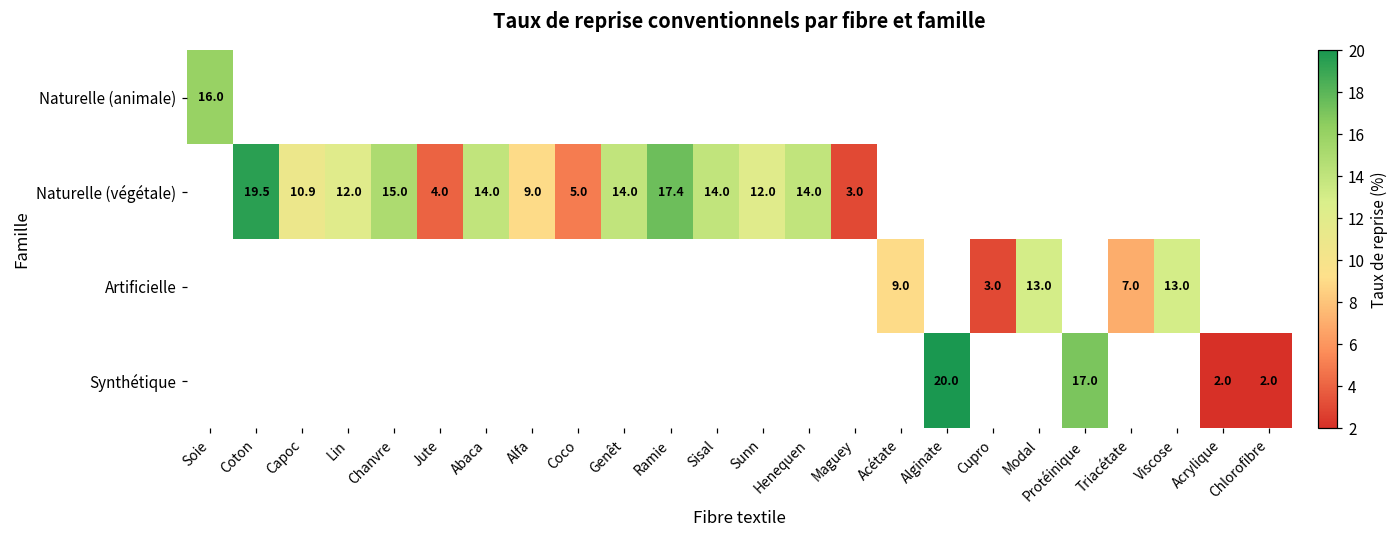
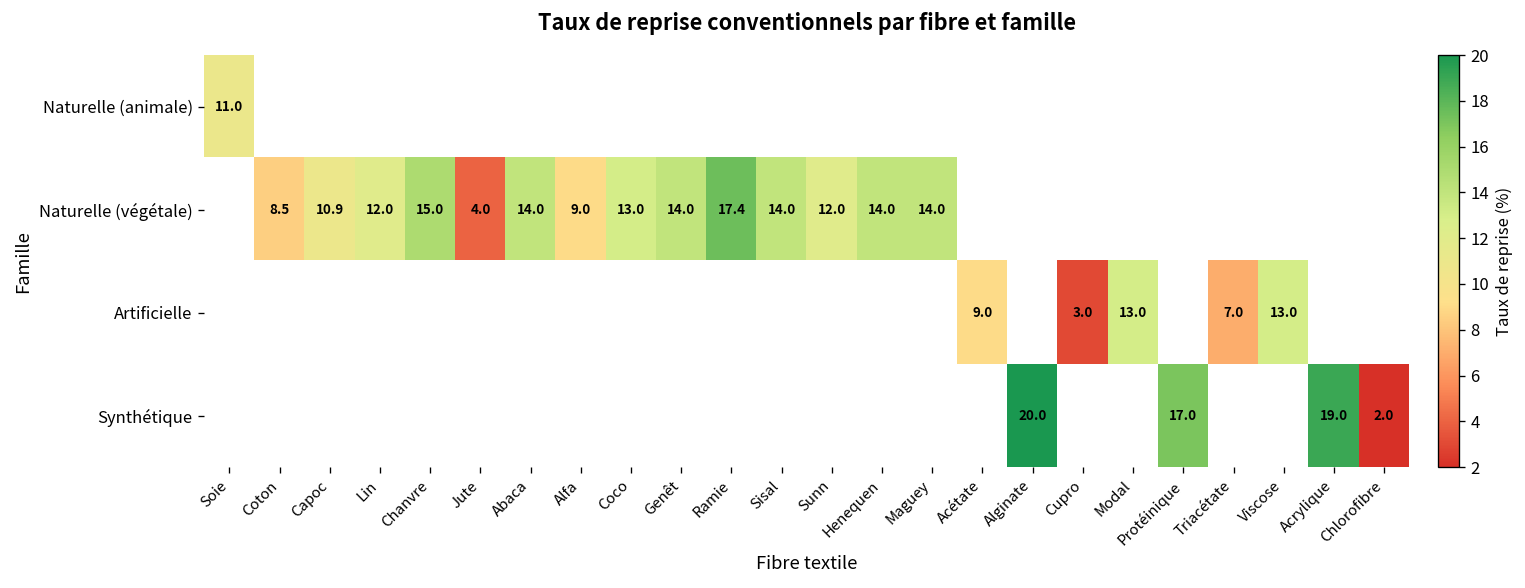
Naturelle (animale), Soie: 16.0 -> 11.0
Naturelle (végétale), Coton: 19.5 -> 8.5
Naturelle (végétale), Coco: 5.0 -> 13.0
Naturelle (végétale), Maguey: 3.0 -> 14.0
Synthétique, Acrylique: 2.0 -> 19.0
